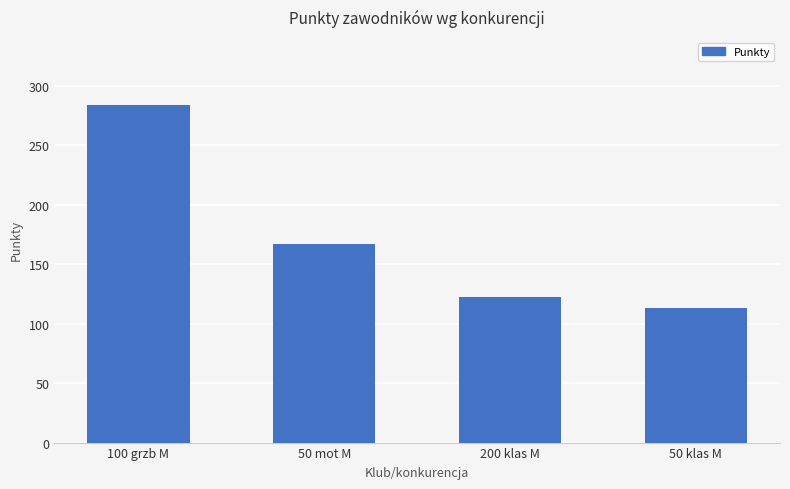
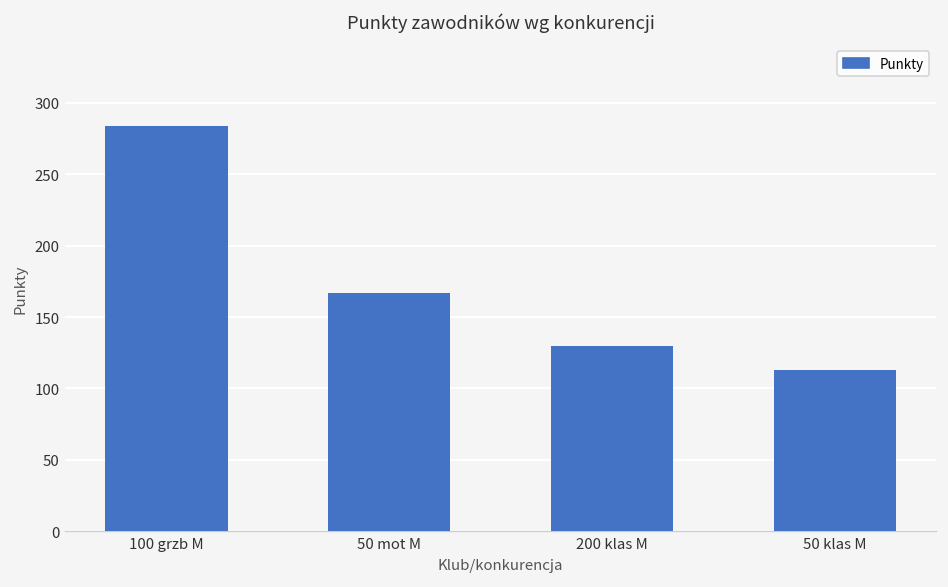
200 klas M: 122 -> 130
